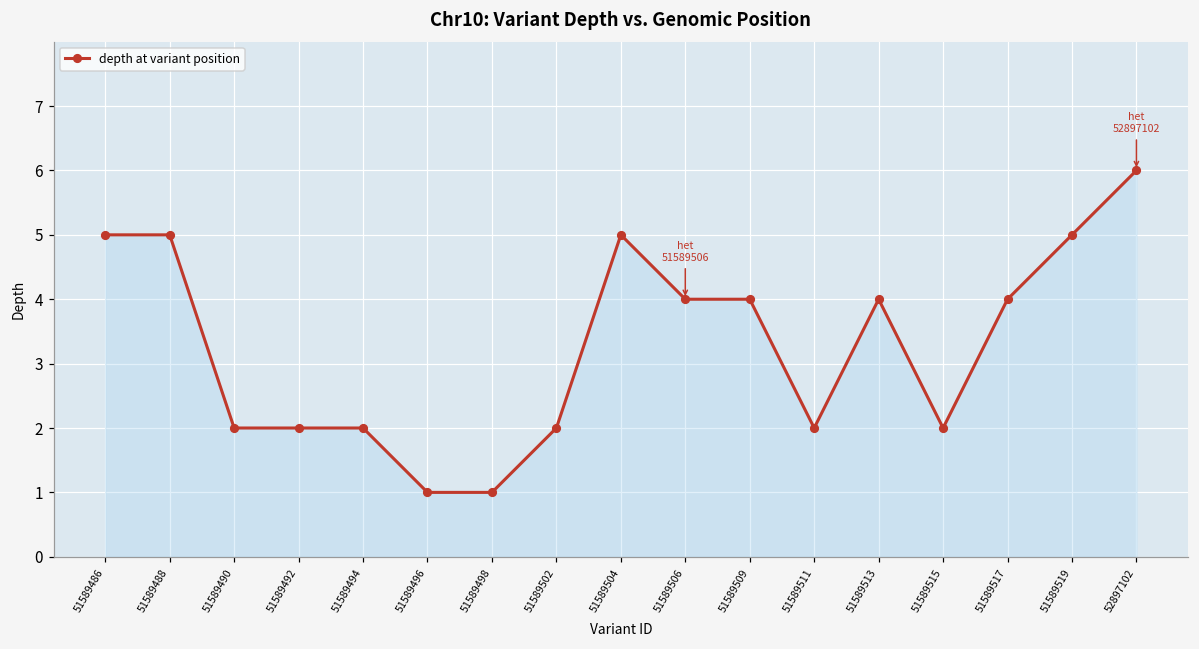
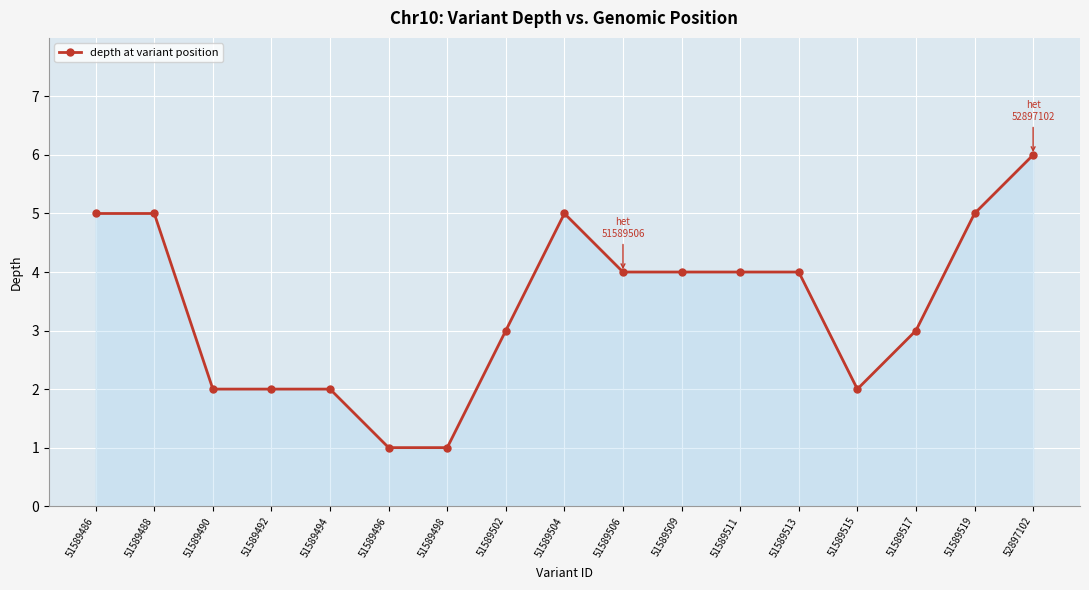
51589502: 2 -> 3
51589511: 2 -> 4
51589517: 4 -> 3
